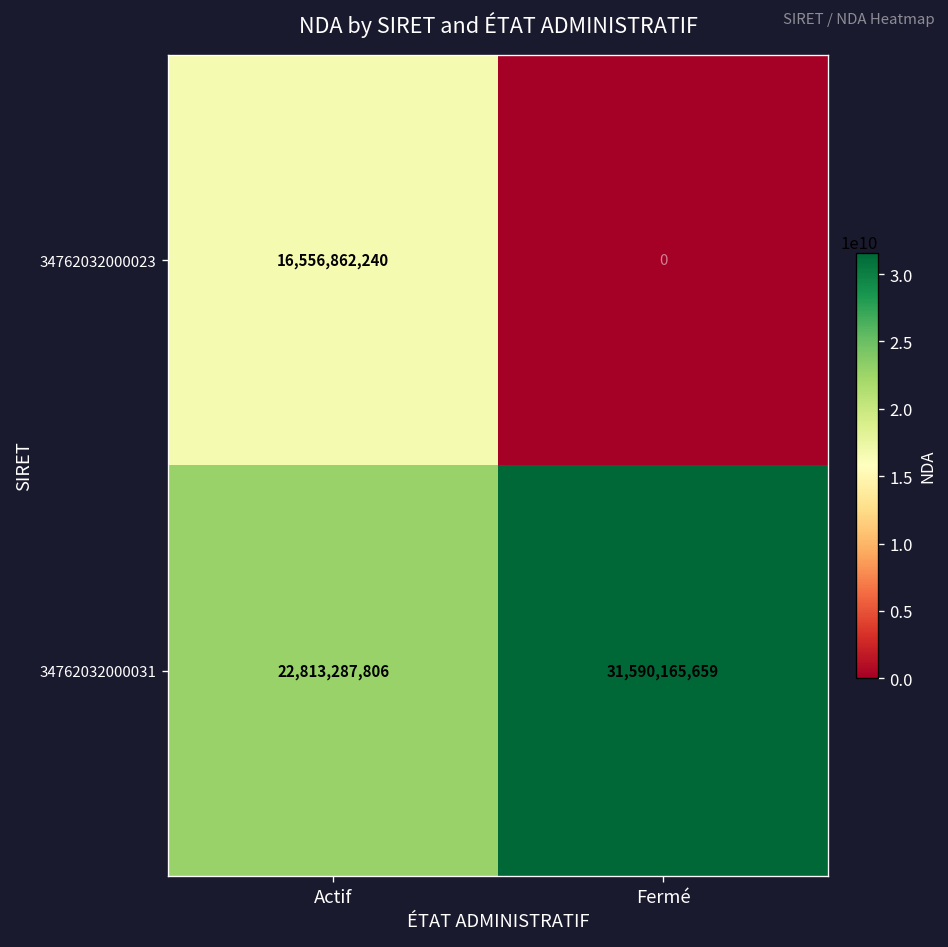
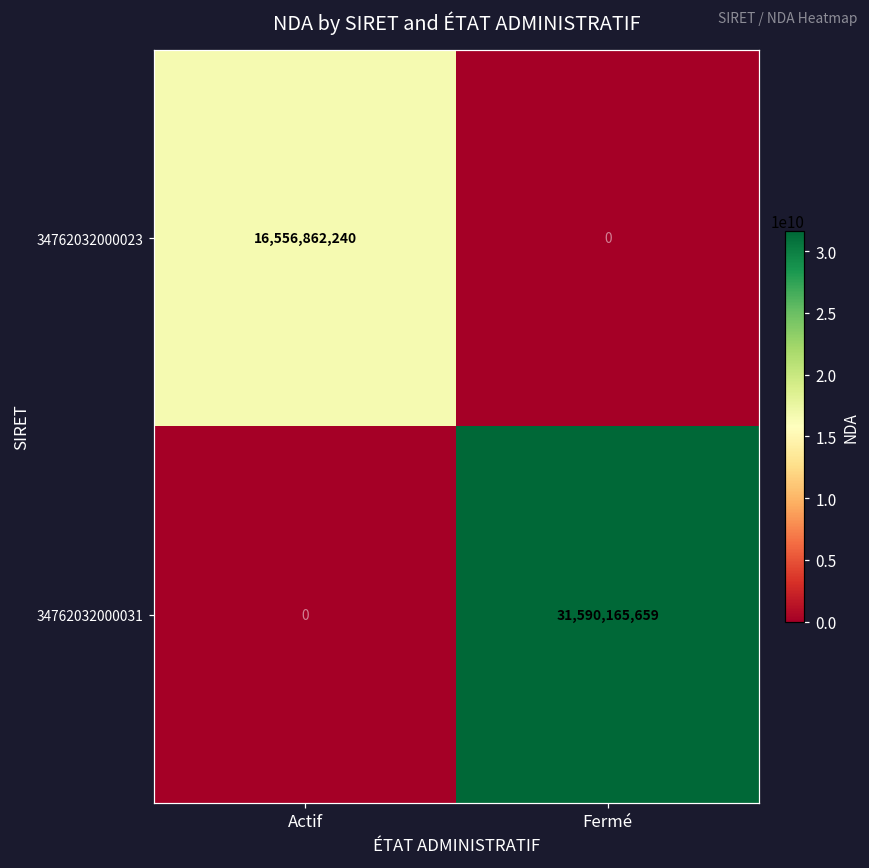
34762032000031, Actif: 22,813,287,806 -> 0
